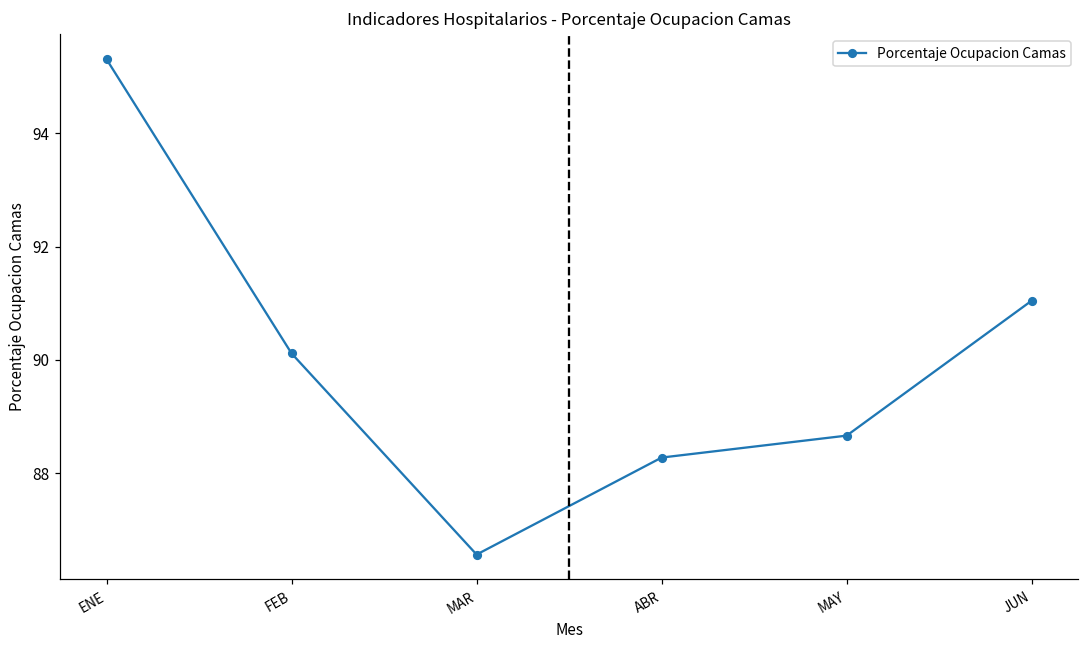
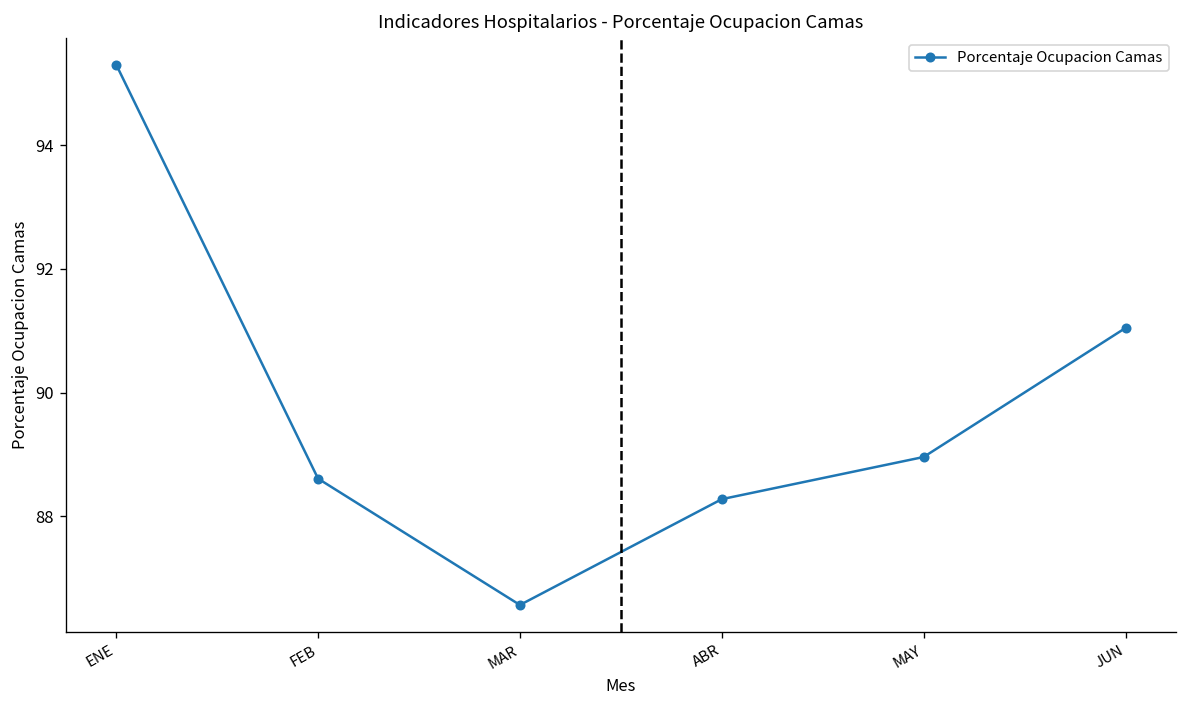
FEB: 90.1 -> 88.6
MAY: 88.7 -> 89.0
